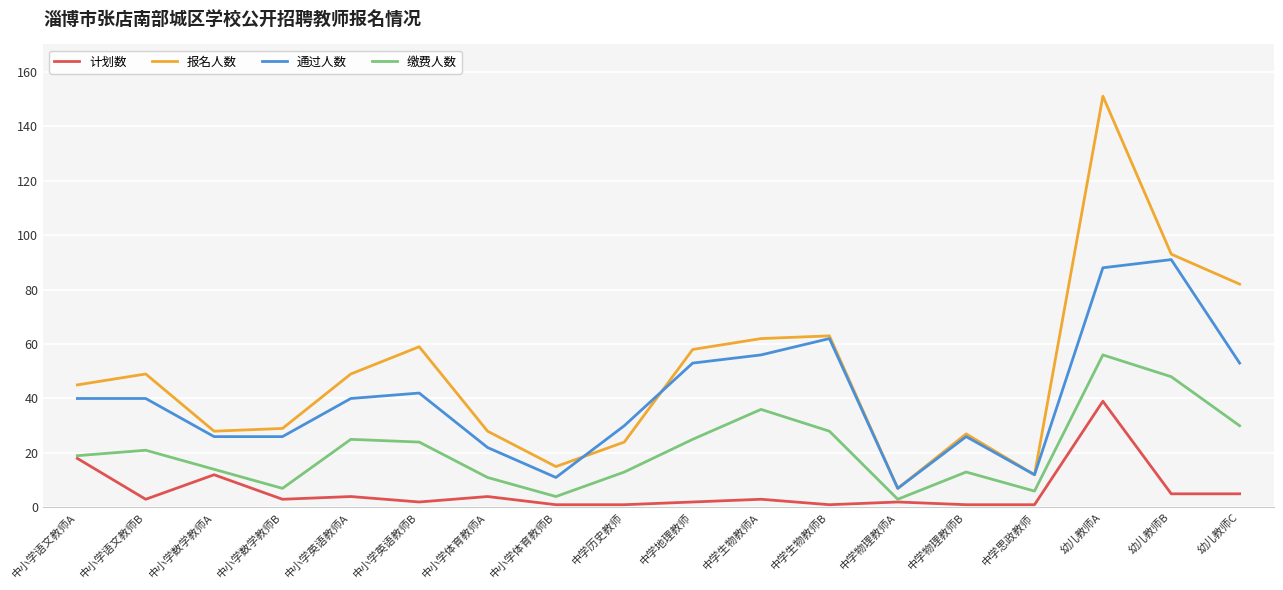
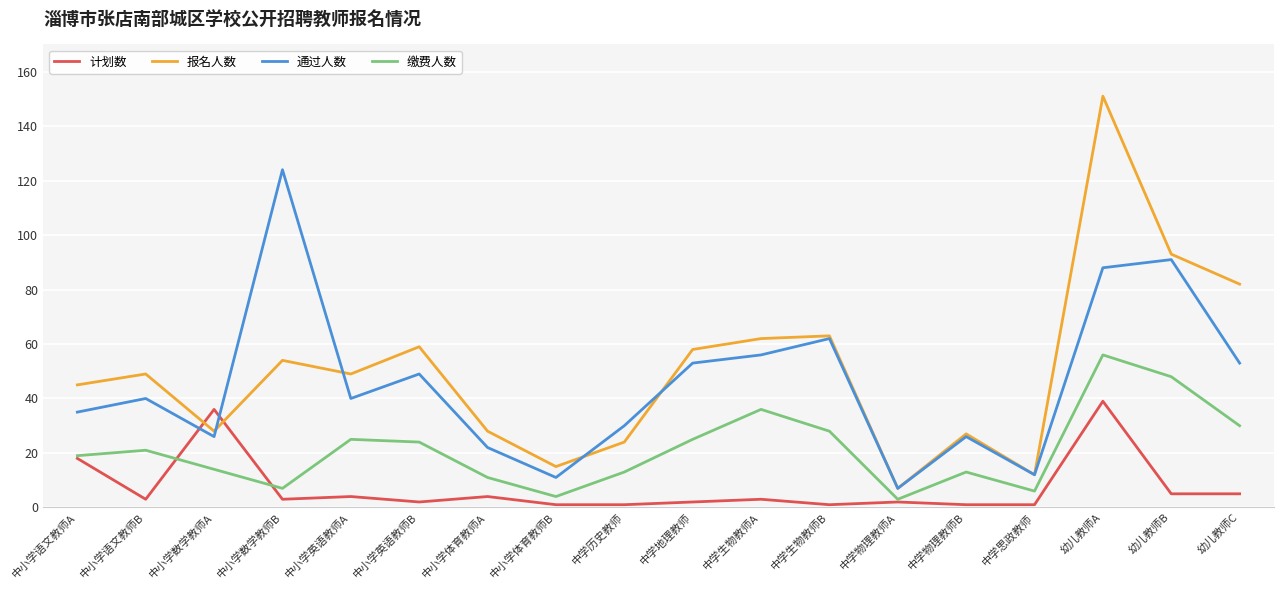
通过人数, 中小学语文教师A: 40 -> 35
计划数, 中小学数学教师A: 12 -> 36
报名人数, 中小学数学教师B: 29 -> 54
通过人数, 中小学数学教师B: 26 -> 124
通过人数, 中小学英语教师B: 42 -> 49
